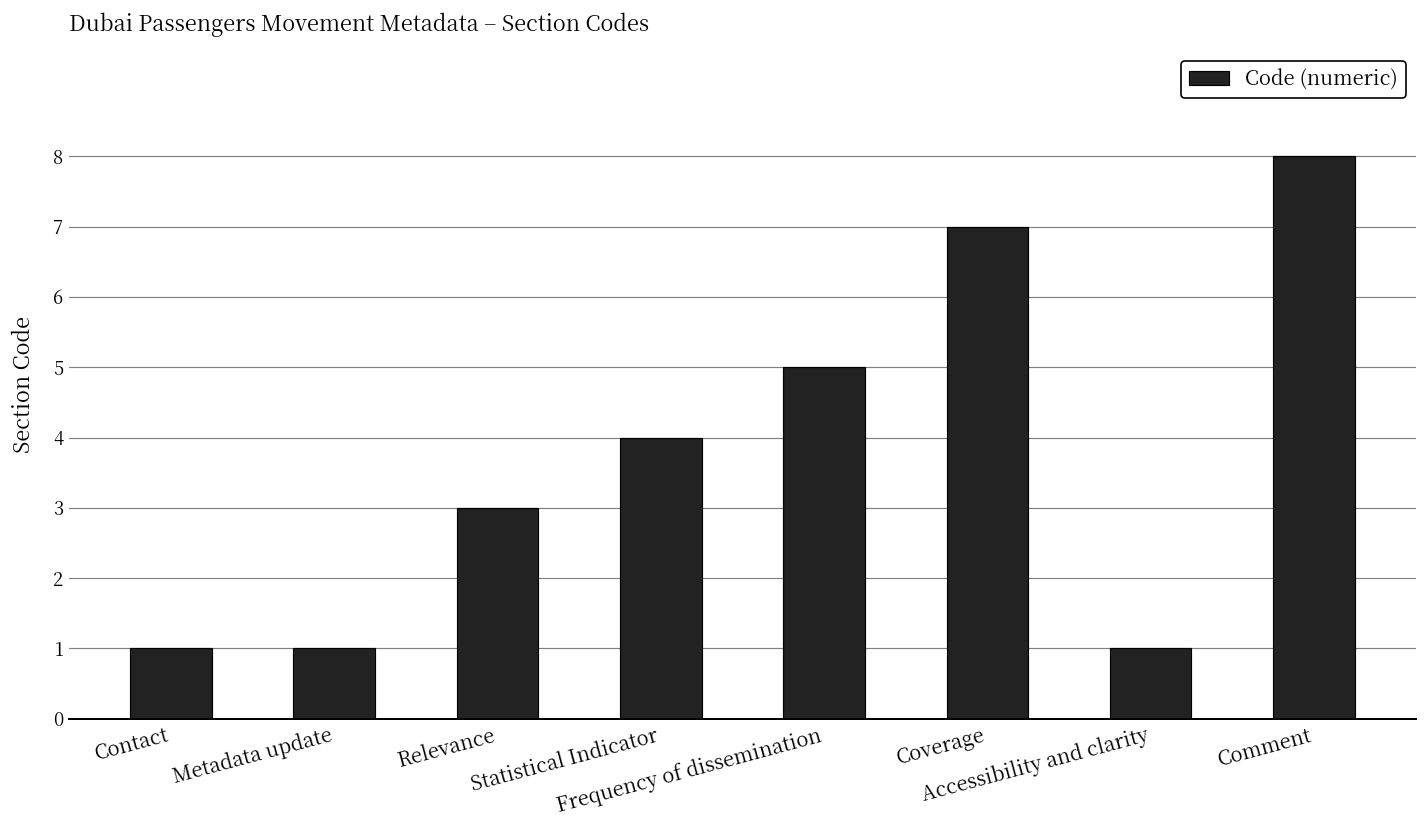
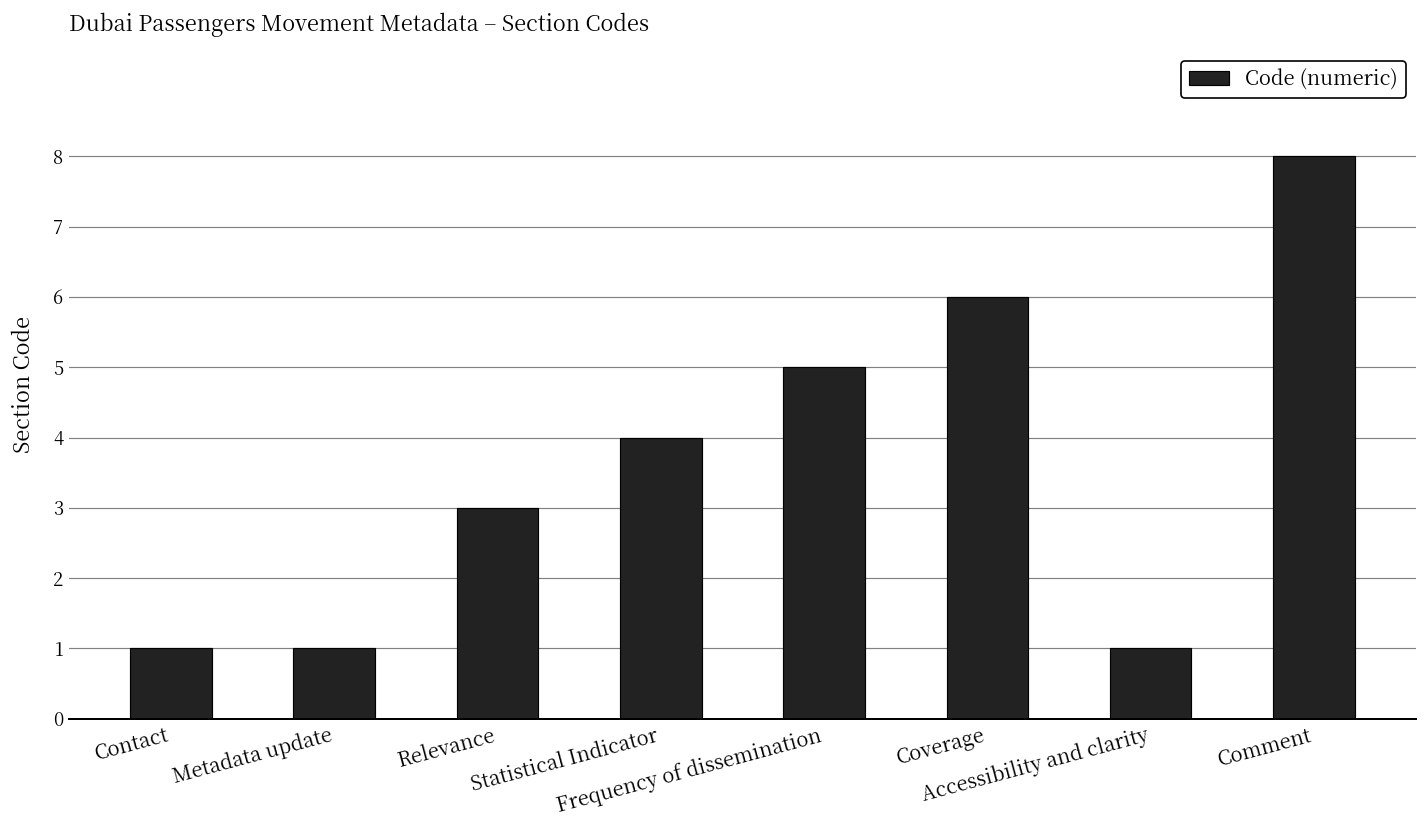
Coverage: 7 -> 6
